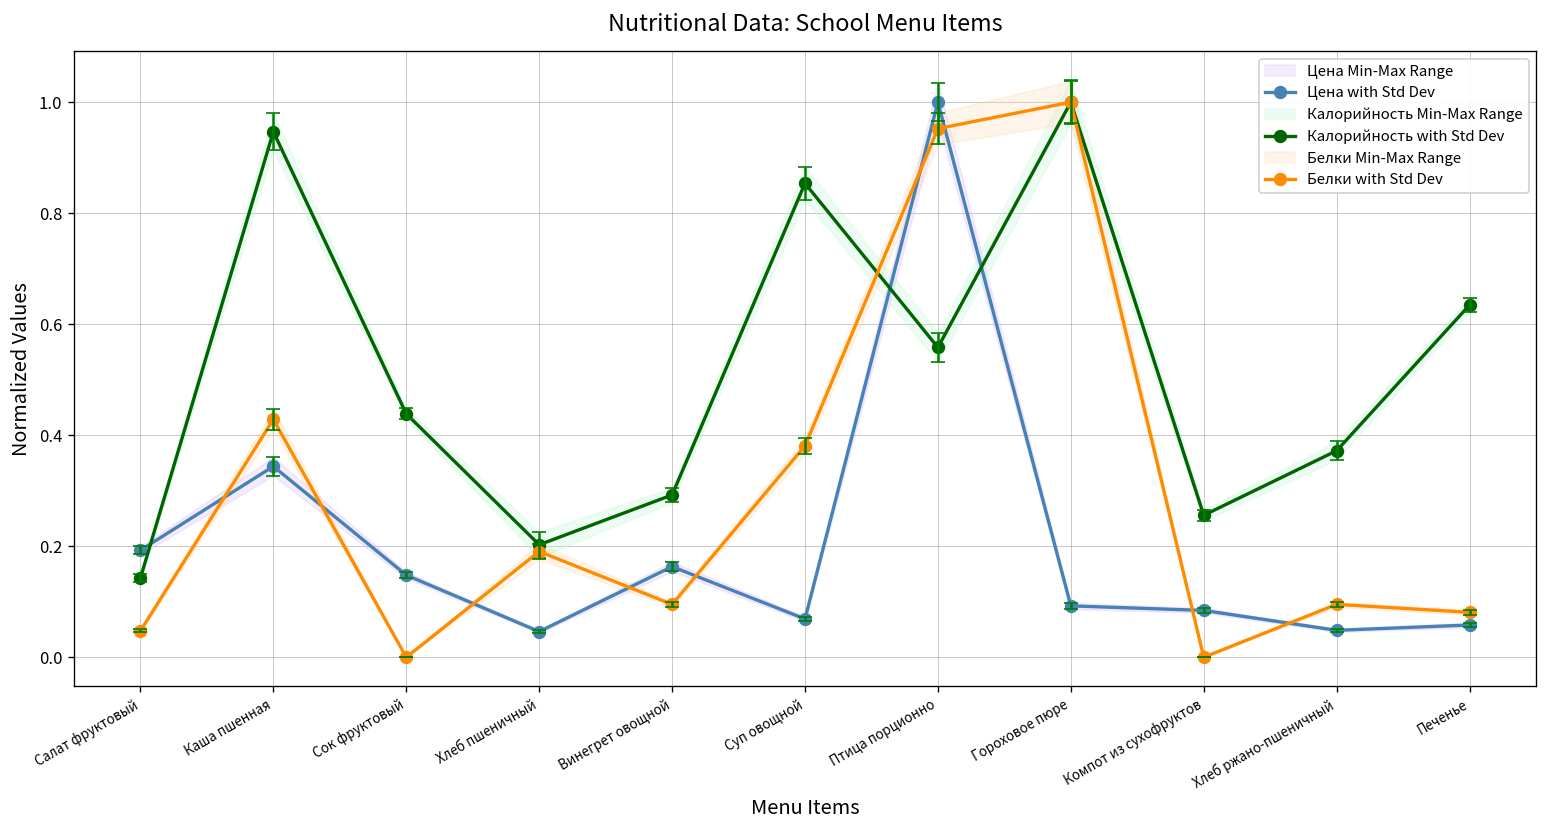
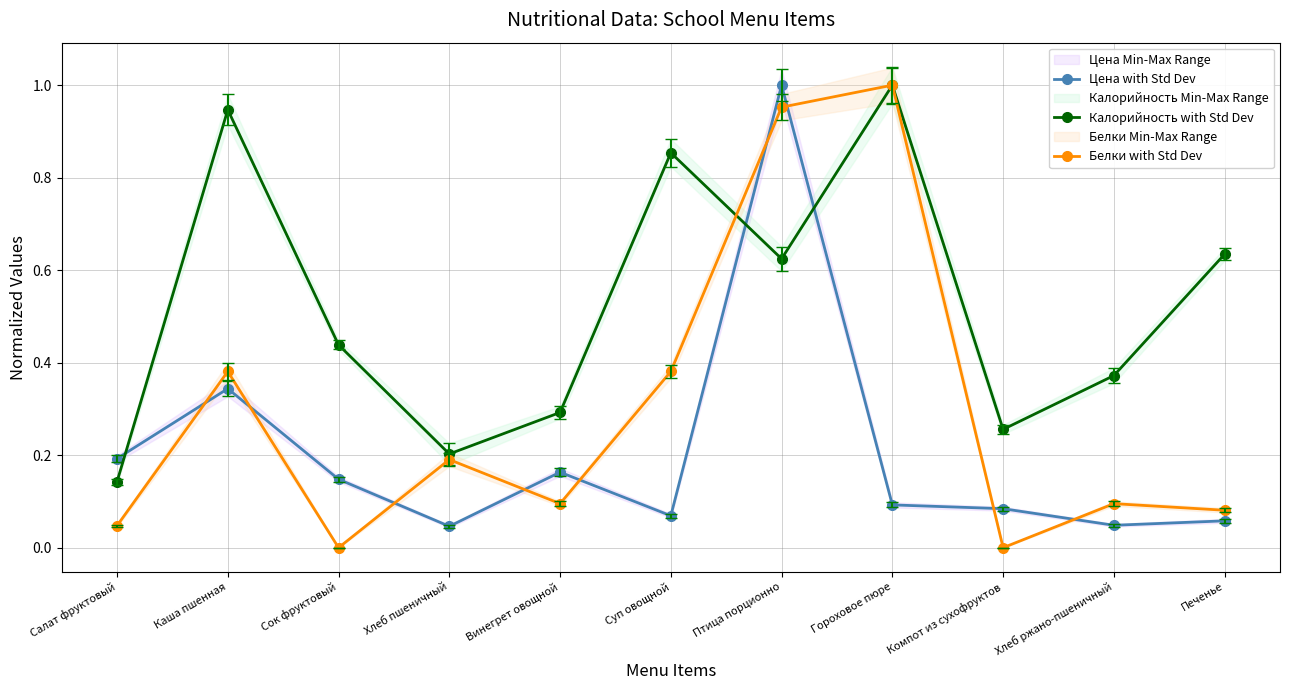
Белки with Std Dev, Каша пшенная: 0.43 -> 0.38
Калорийность with Std Dev, Птица порционно: 0.56 -> 0.62
